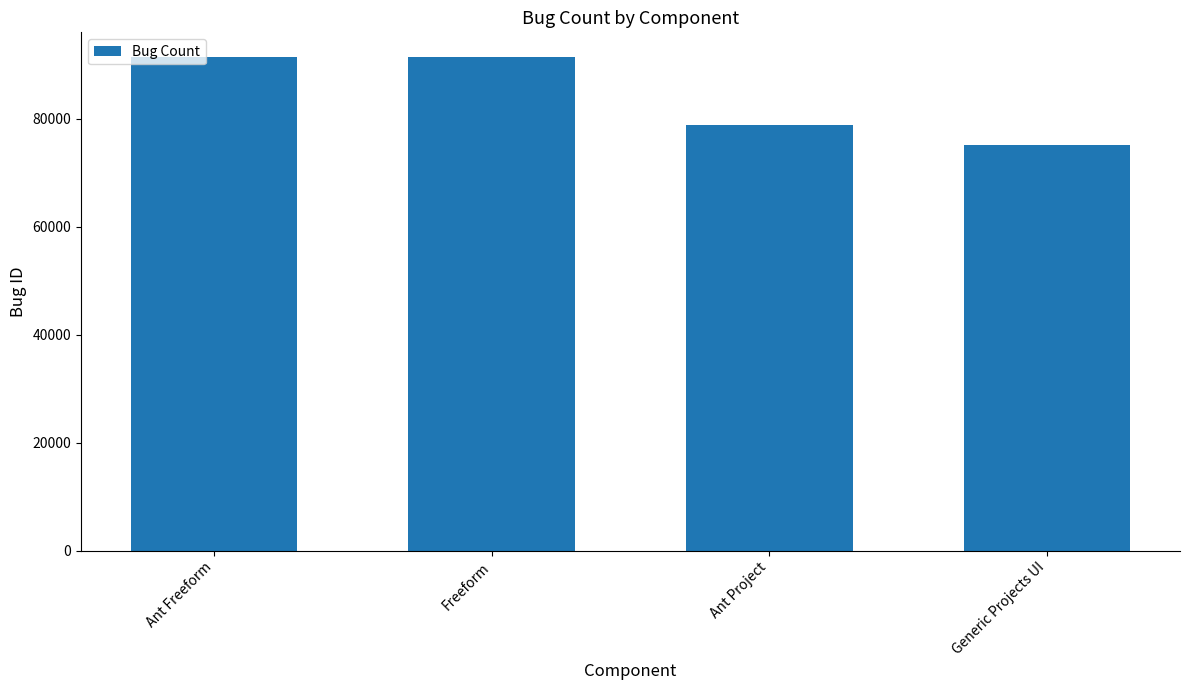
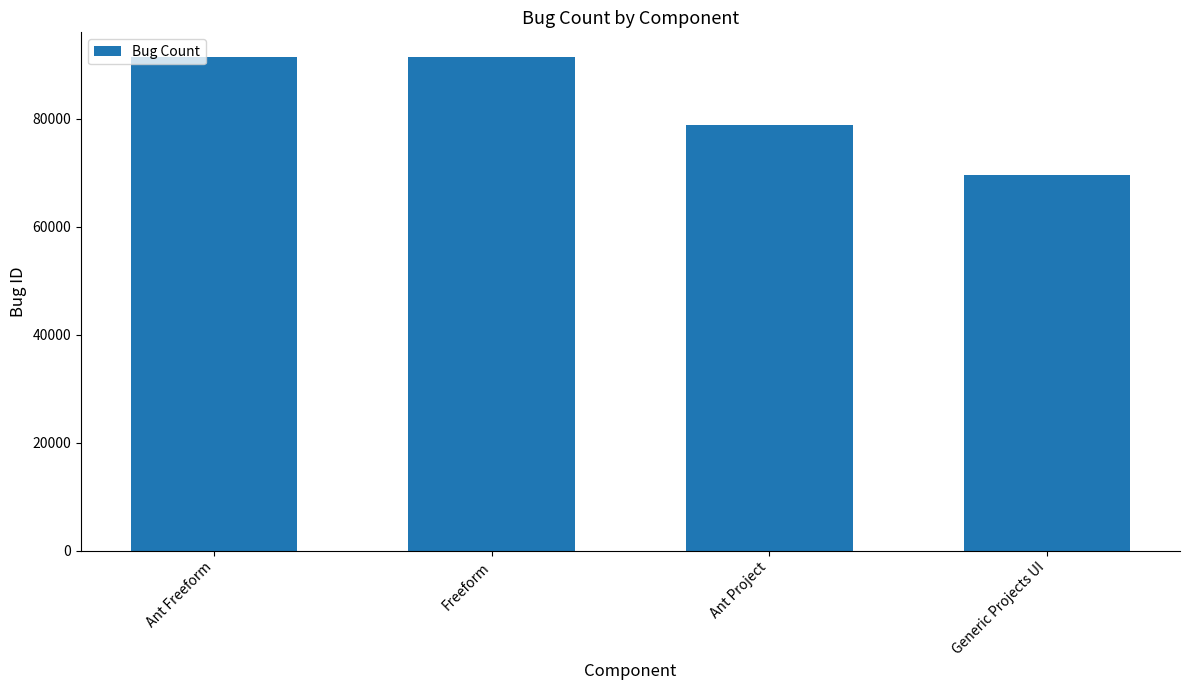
Generic Projects UI: 75000 -> 70000
